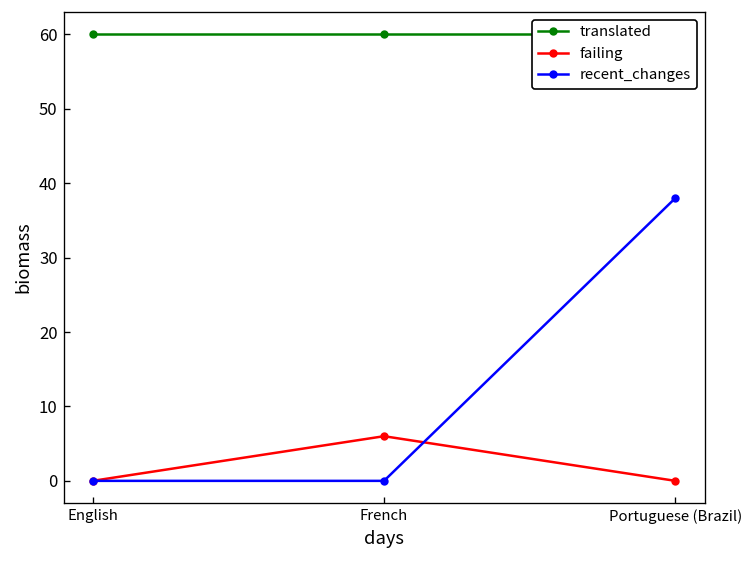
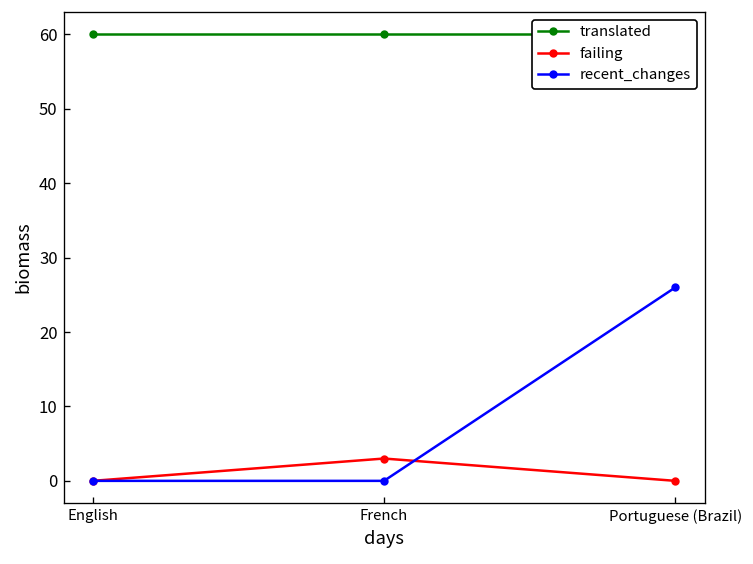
failing, French: 6 -> 3
recent_changes, Portuguese (Brazil): 38 -> 26
